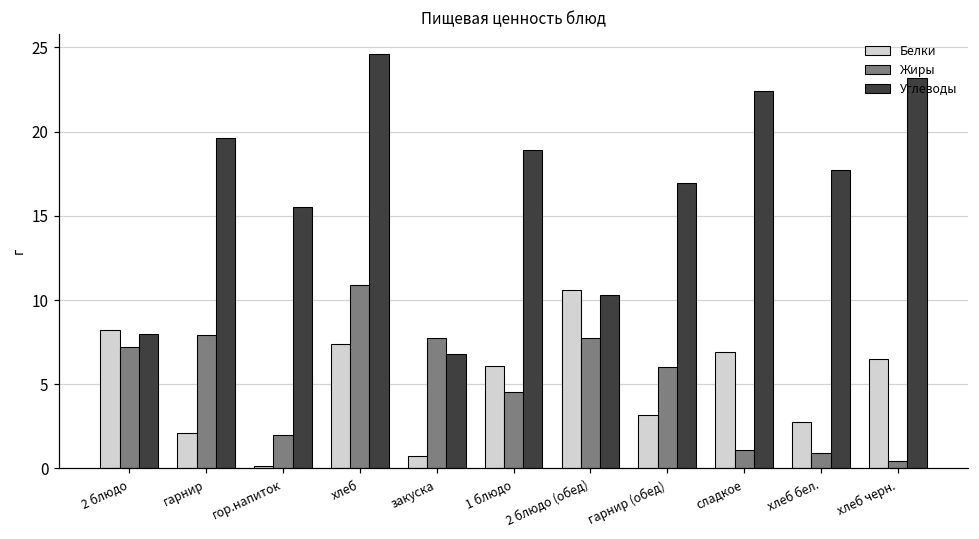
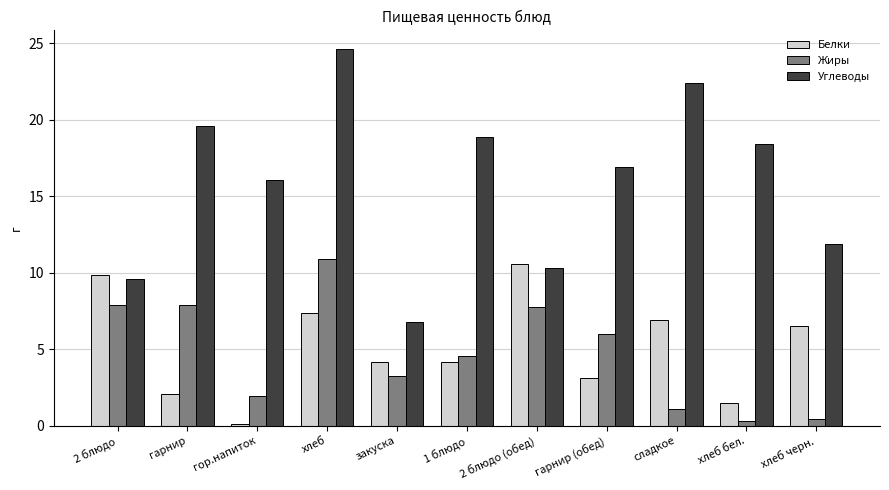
Белки, 2 блюдо: 8.2 -> 9.9
Жиры, 2 блюдо: 7.2 -> 7.9
Углеводы, 2 блюдо: 8.0 -> 9.6
Углеводы, гор.напиток: 15.5 -> 16.1
Белки, закуска: 0.7 -> 4.2
Жиры, закуска: 7.7 -> 3.2
Белки, 1 блюдо: 6.1 -> 4.2
Белки, хлеб бел.: 2.7 -> 1.5
Жиры, хлеб бел.: 0.9 -> 0.3
Углеводы, хлеб бел.: 17.7 -> 18.4
Углеводы, хлеб черн.: 23.2 -> 11.9
